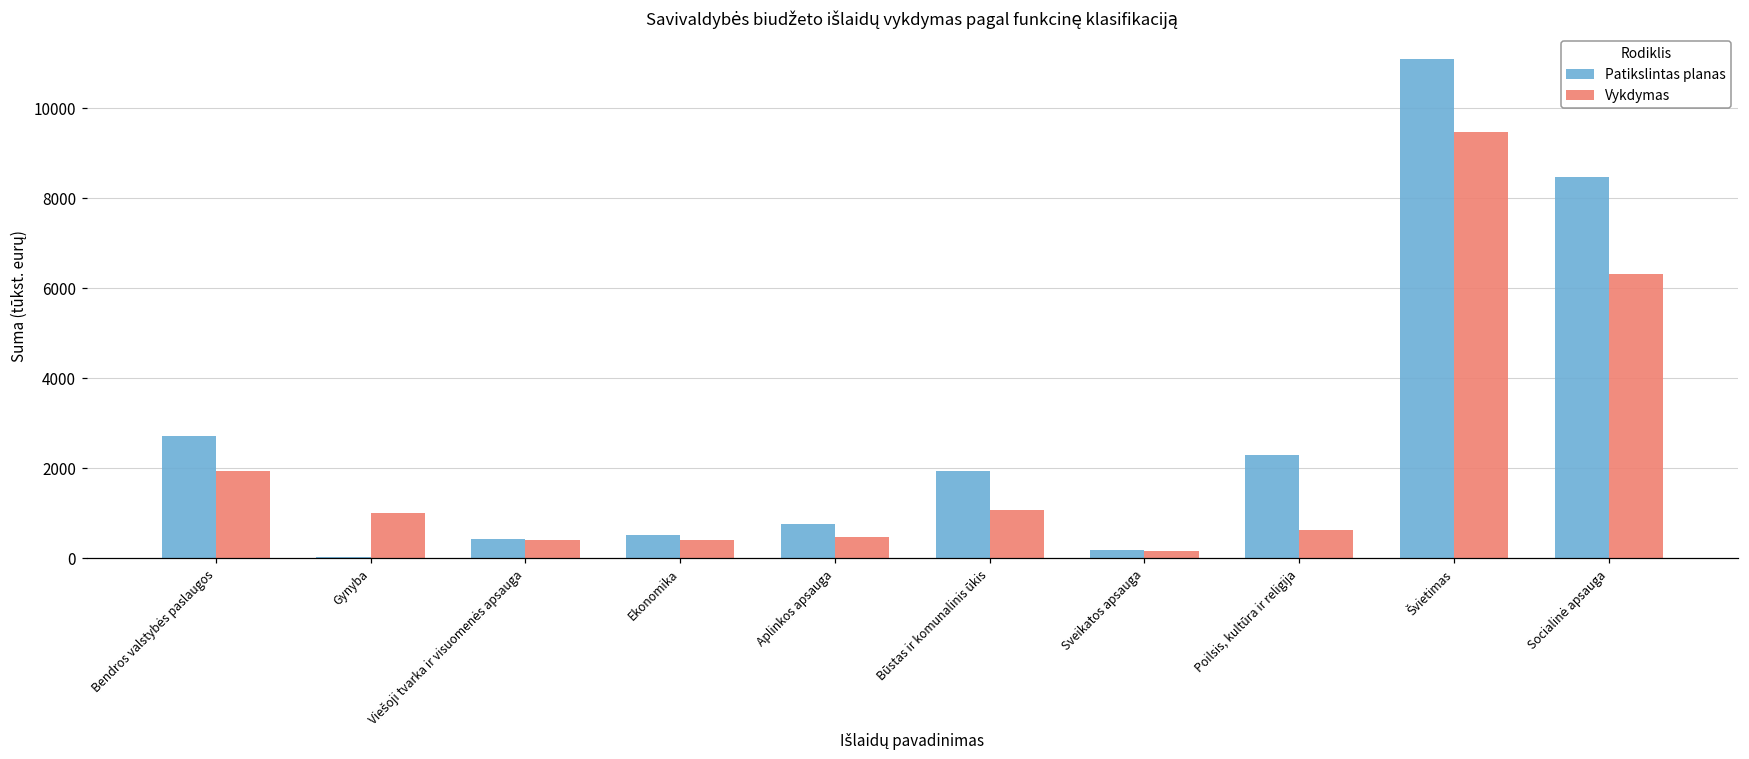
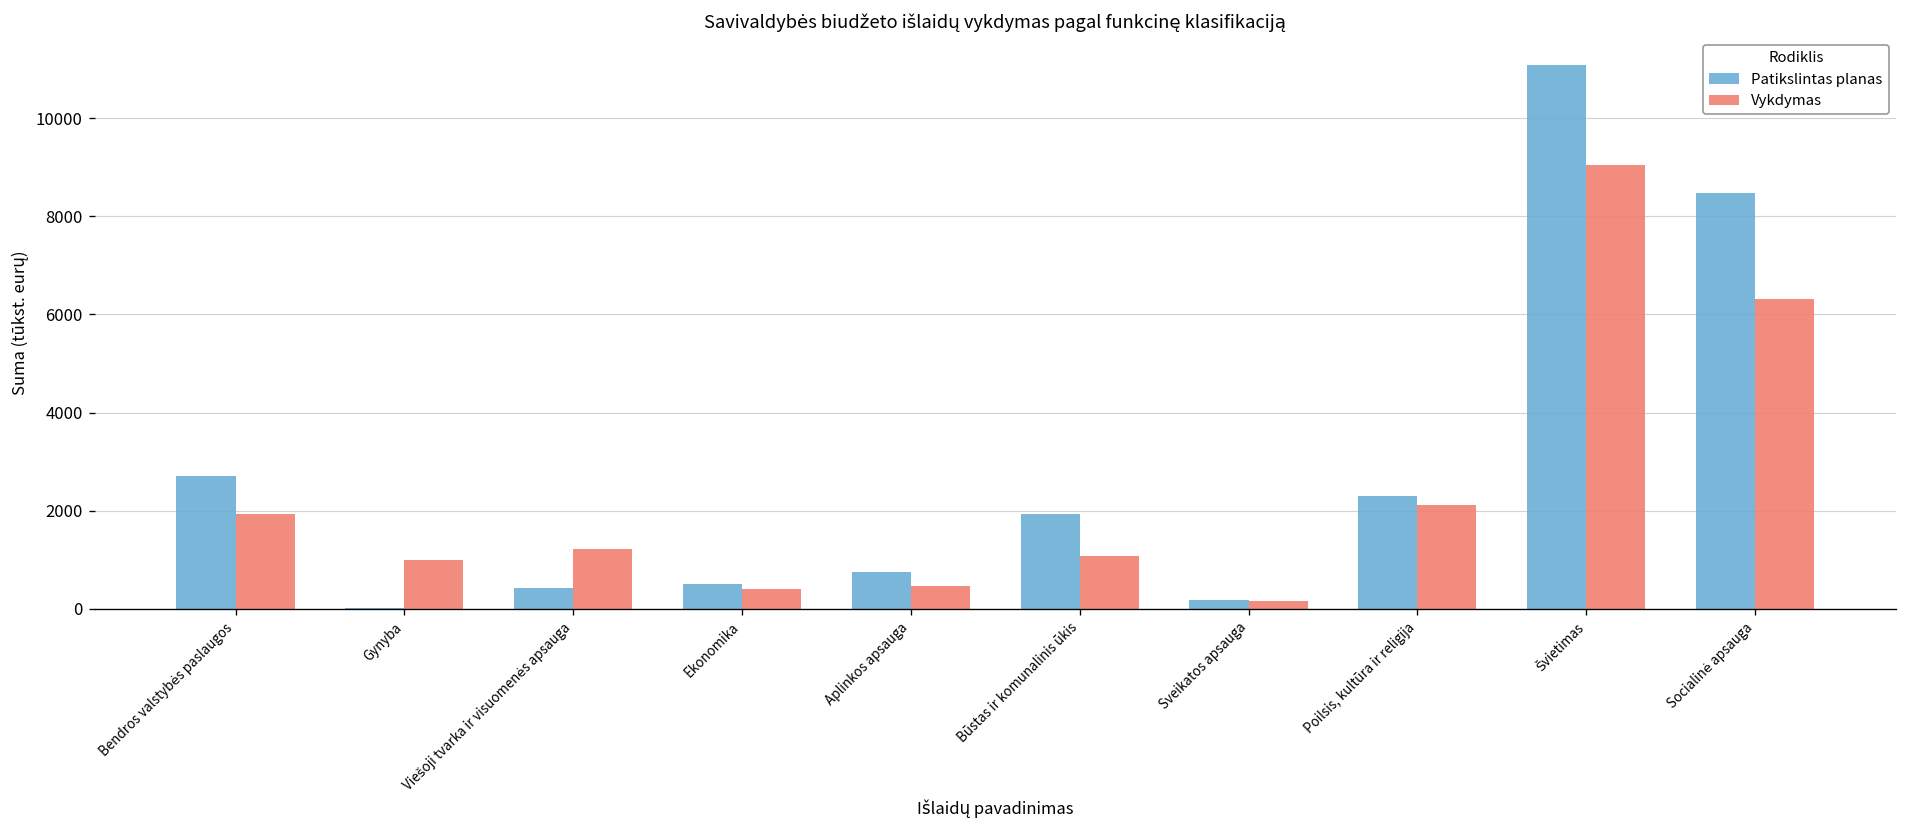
Vykdymas, Viešoji tvarka ir visuomenės apsauga: 400 -> 1200
Vykdymas, Poilsis, kultūra ir religija: 600 -> 2100
Vykdymas, Švietimas: 9500 -> 9000
